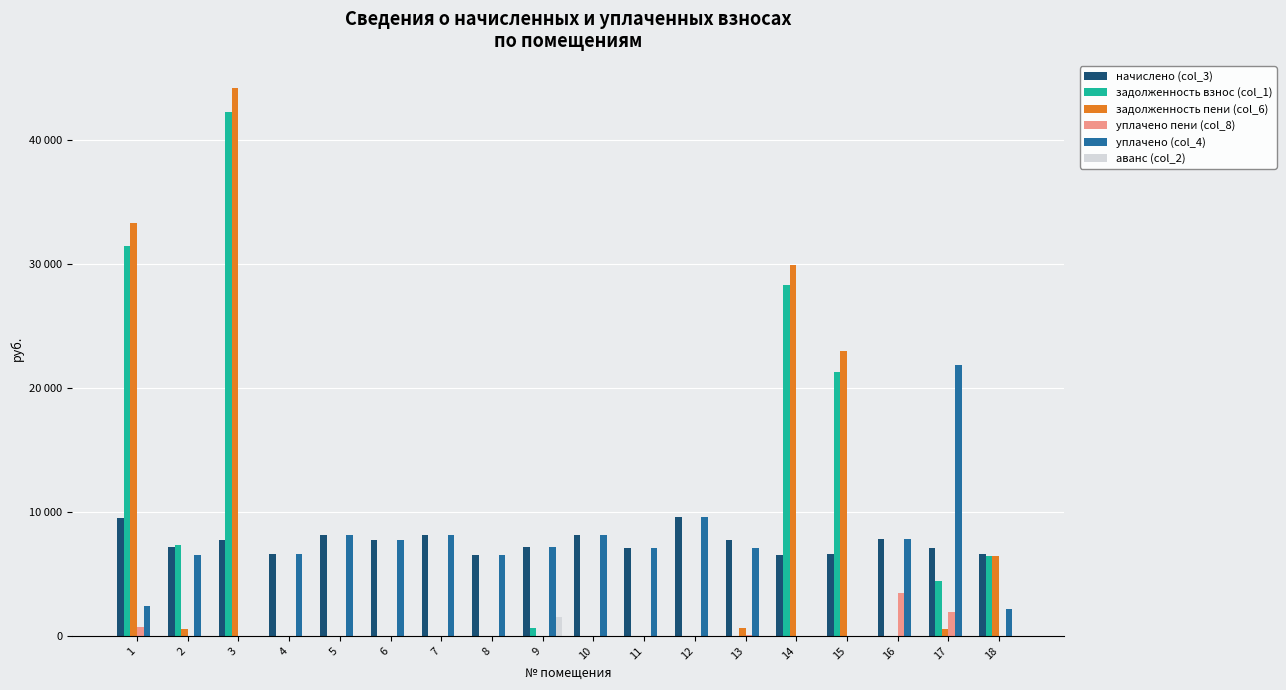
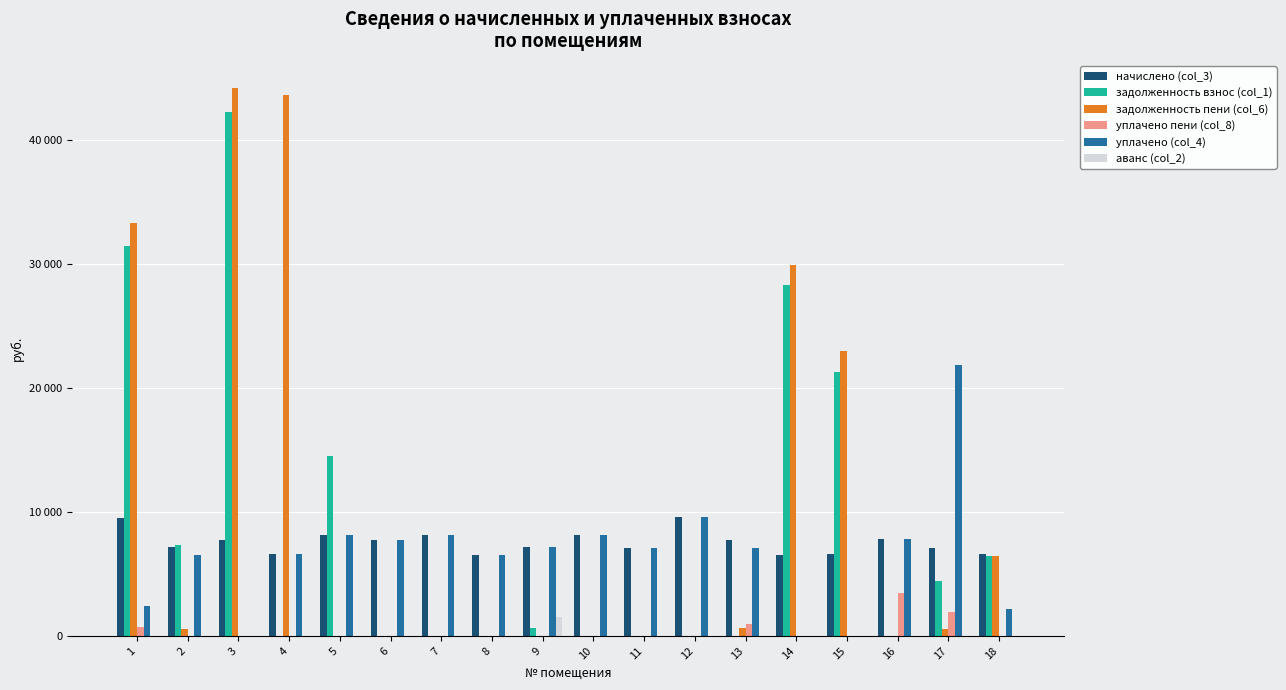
задолженность пени (col_6), 4: 0 -> 43600
задолженность взнос (col_1), 5: 0 -> 14500
уплачено пени (col_8), 13: 0 -> 1000
